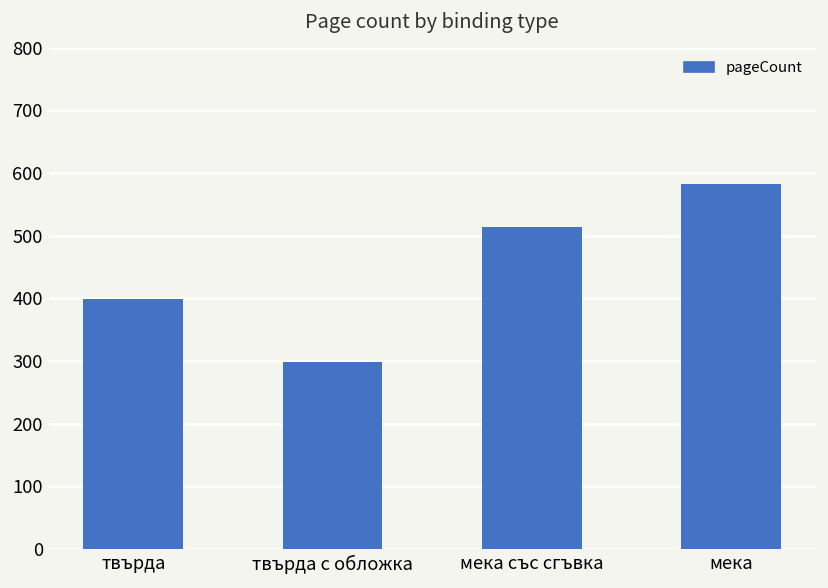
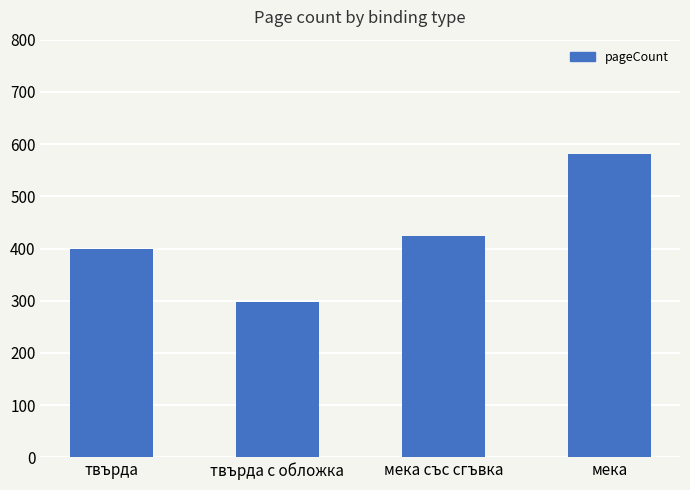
мека със сгъвка: 510 -> 420
